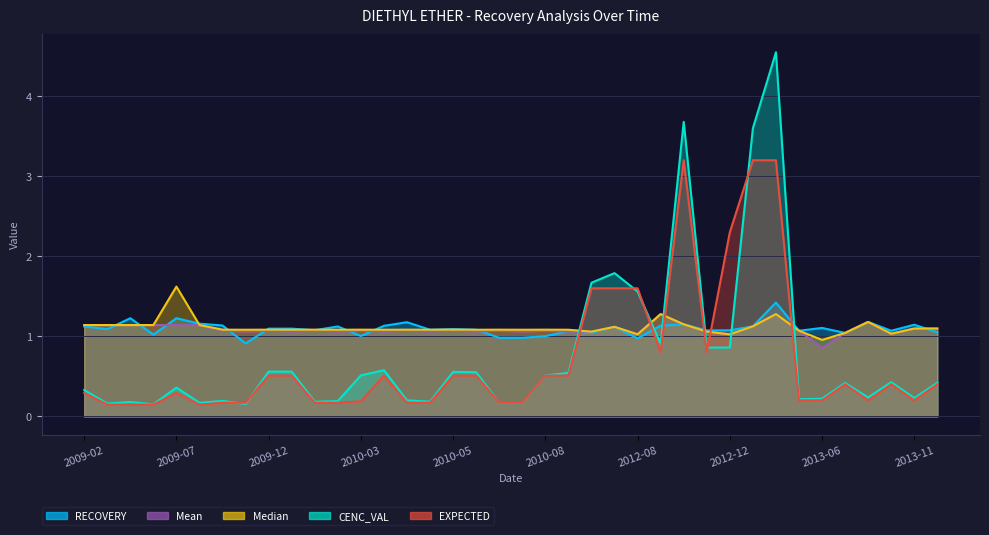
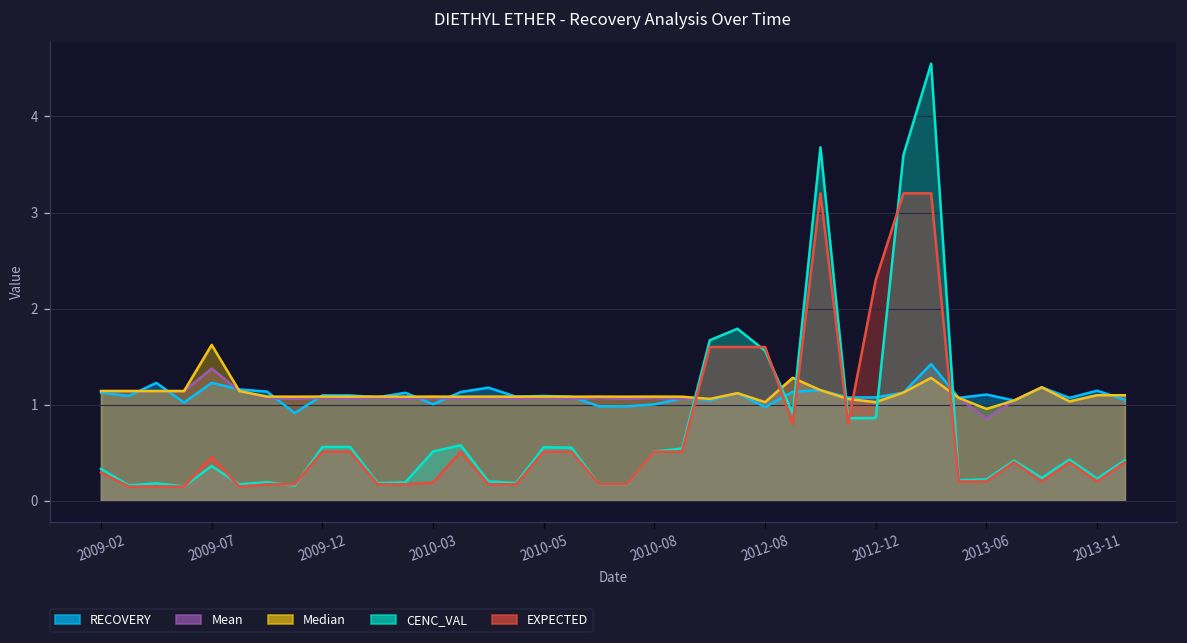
Mean, 2009-07: 1.1 -> 1.4
EXPECTED, 2009-07: 0.3 -> 0.5
